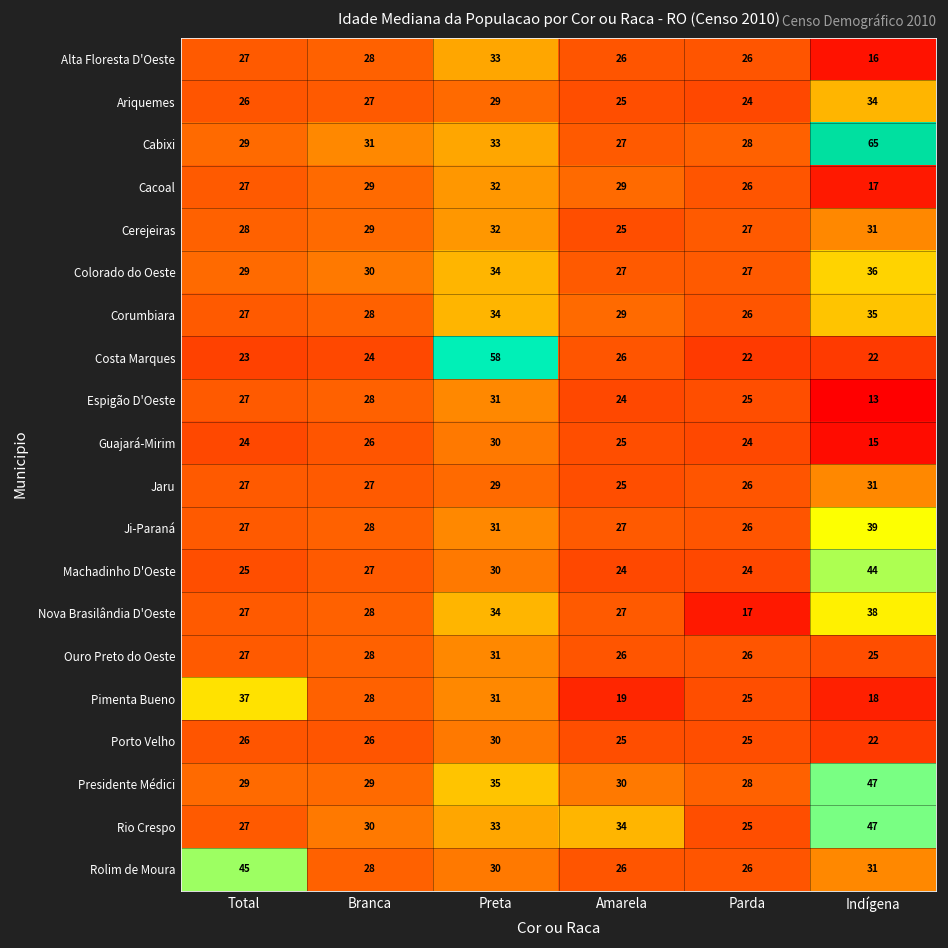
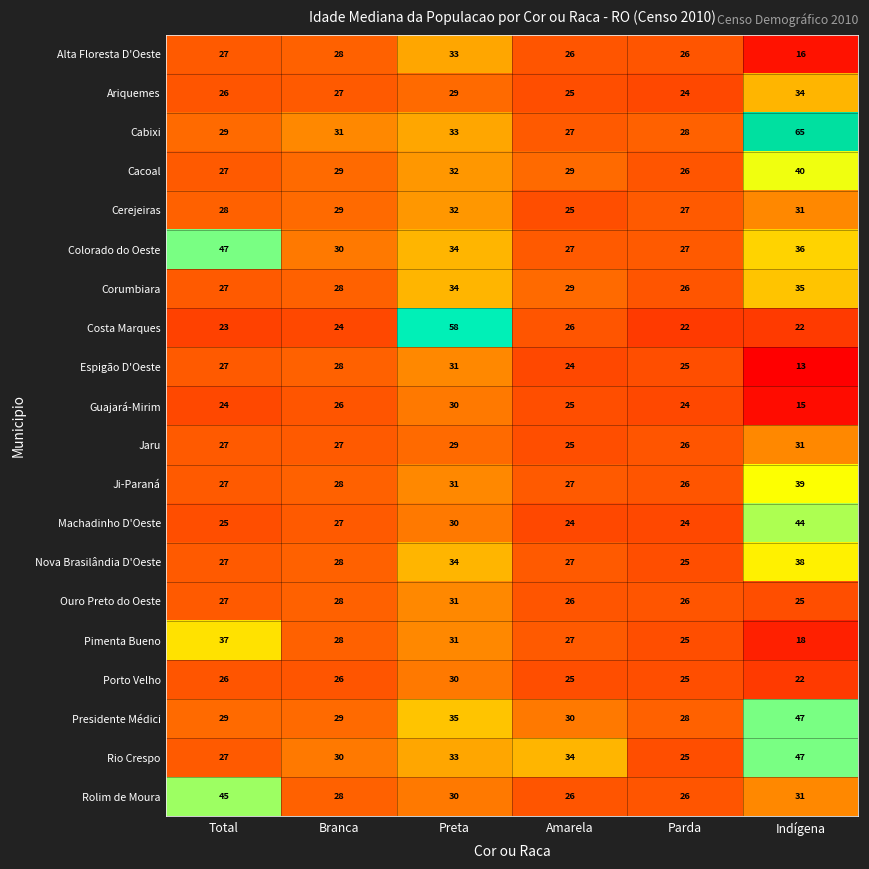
Cacoal, Indígena: 17 -> 40
Colorado do Oeste, Total: 29 -> 47
Nova Brasilândia D'Oeste, Parda: 17 -> 25
Pimenta Bueno, Amarela: 19 -> 27
